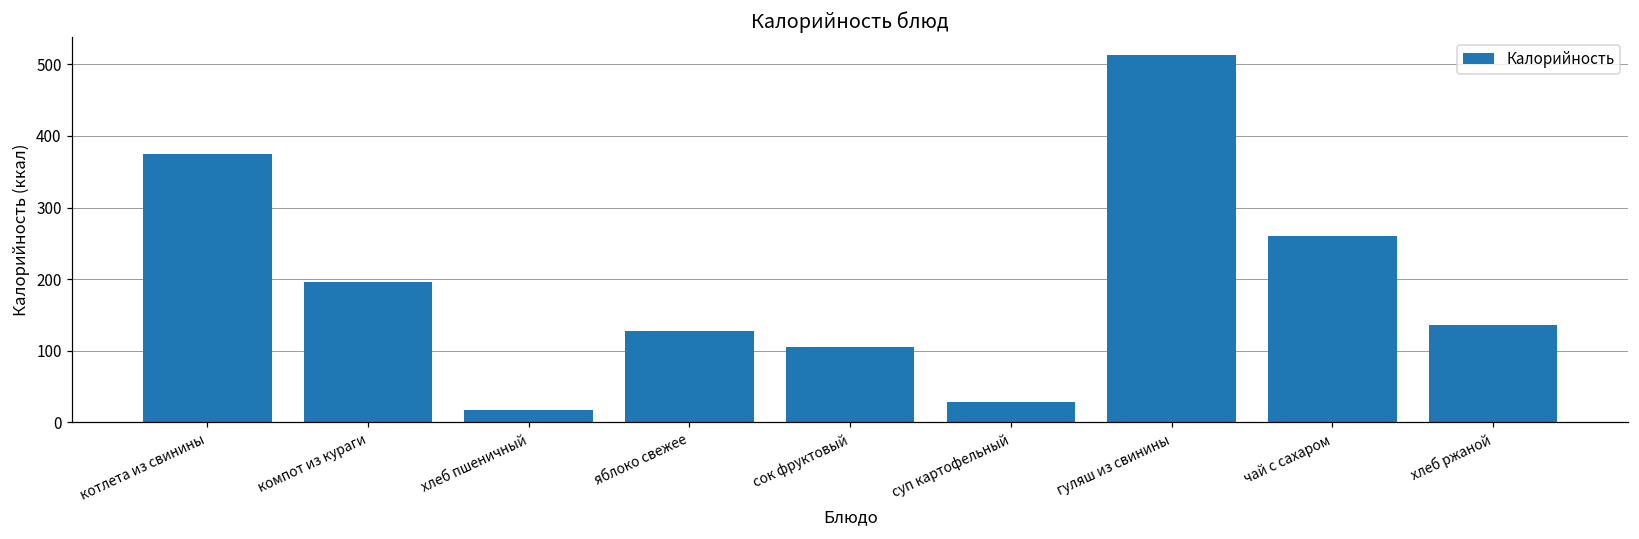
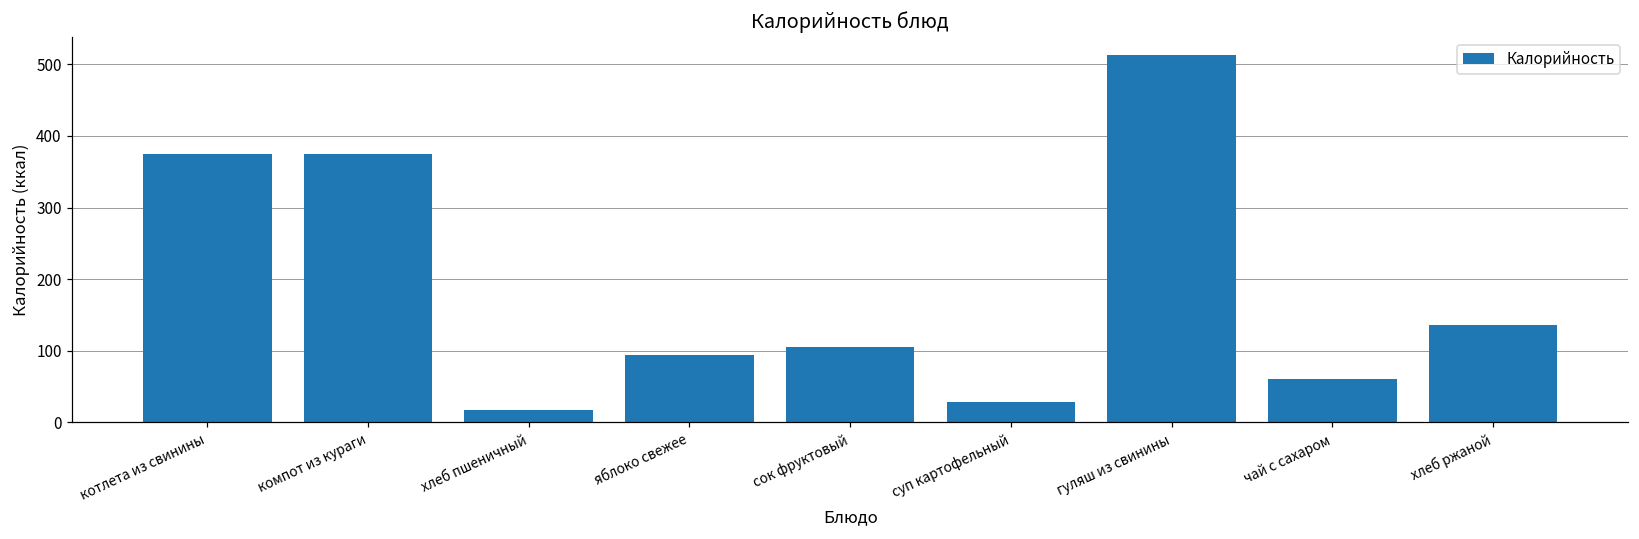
компот из кураги: 200 -> 370
яблоко свежее: 130 -> 90
чай с сахаром: 260 -> 60
